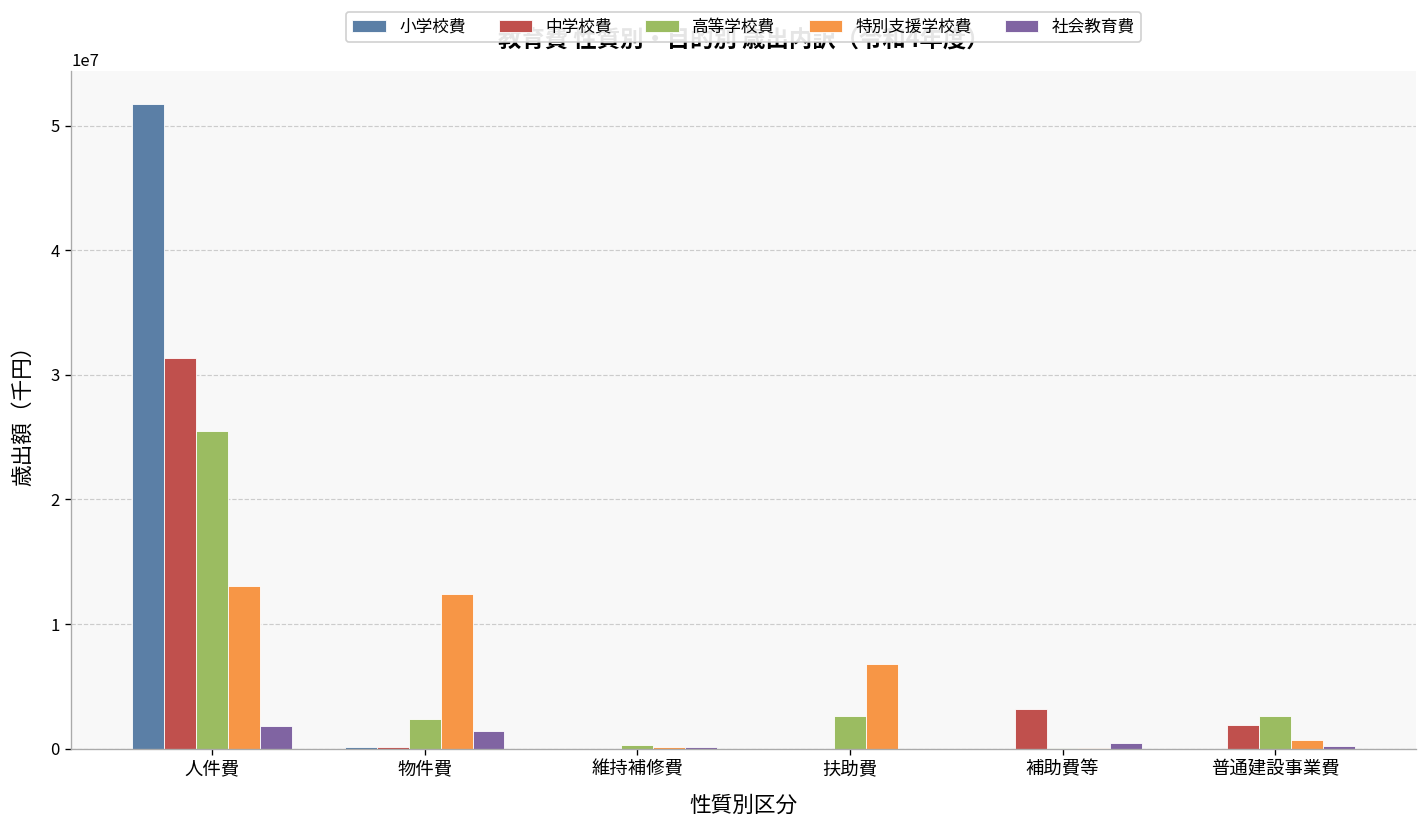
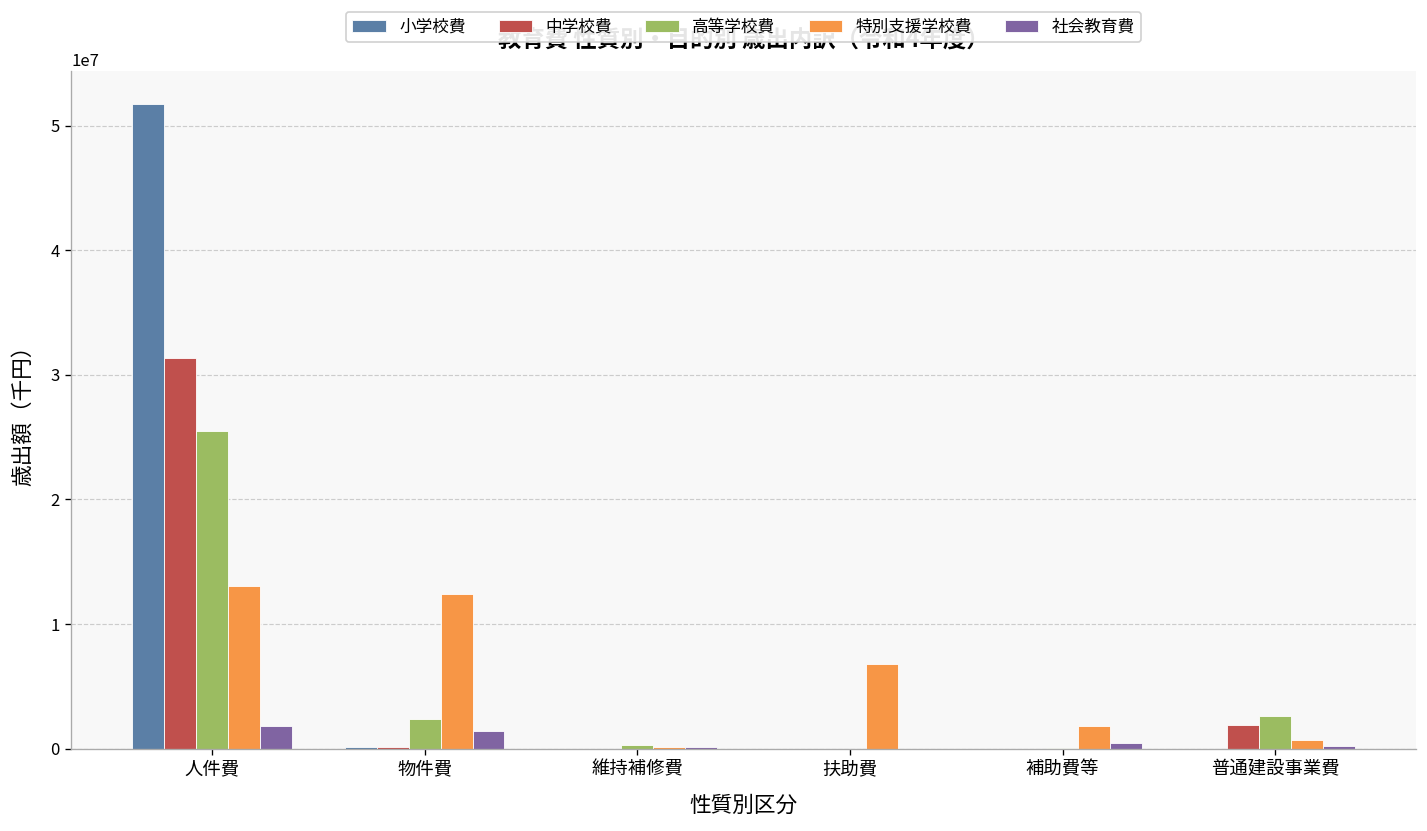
高等学校費, 扶助費: 2600000 -> 0
中学校費, 補助費等: 3200000 -> 0
特別支援学校費, 補助費等: 0 -> 1800000
